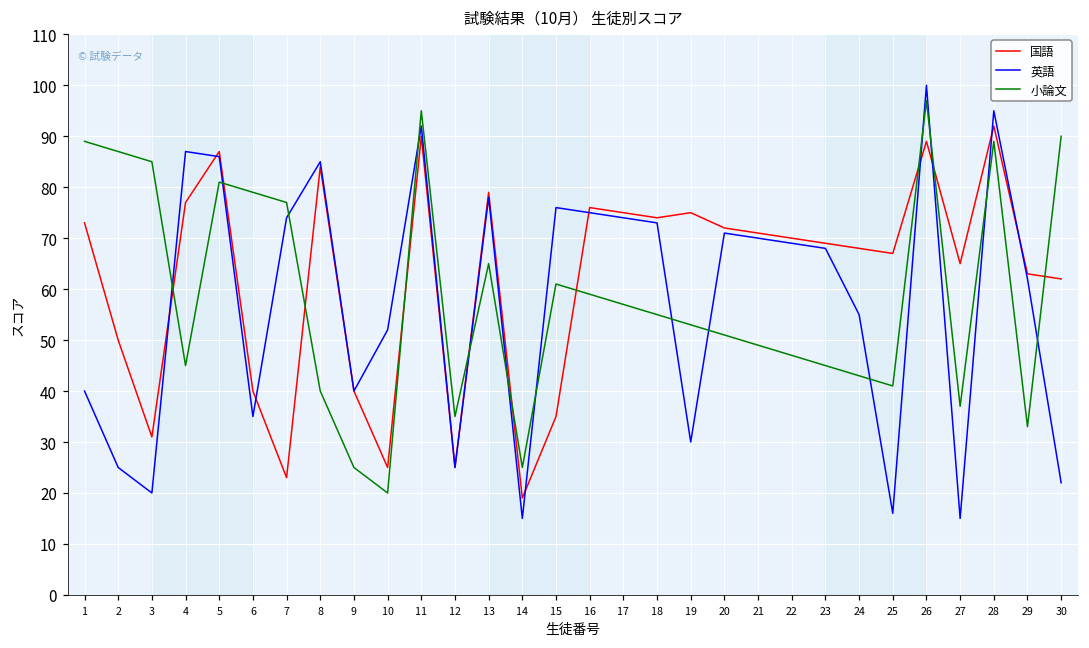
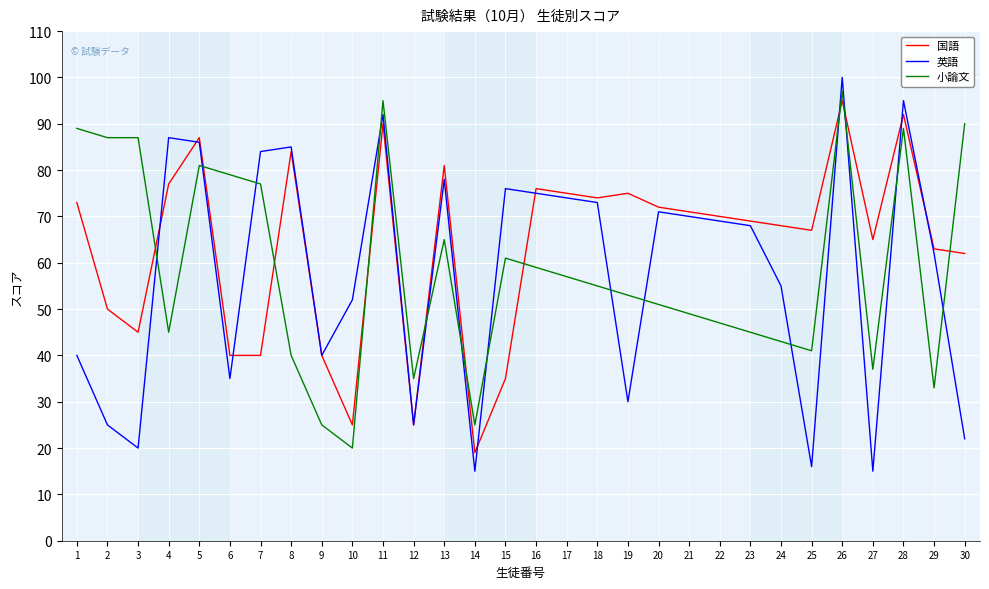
国語, 3: 31 -> 45
小論文, 3: 85 -> 87
国語, 7: 23 -> 40
英語, 7: 74 -> 84
国語, 13: 79 -> 81
国語, 26: 89 -> 95
